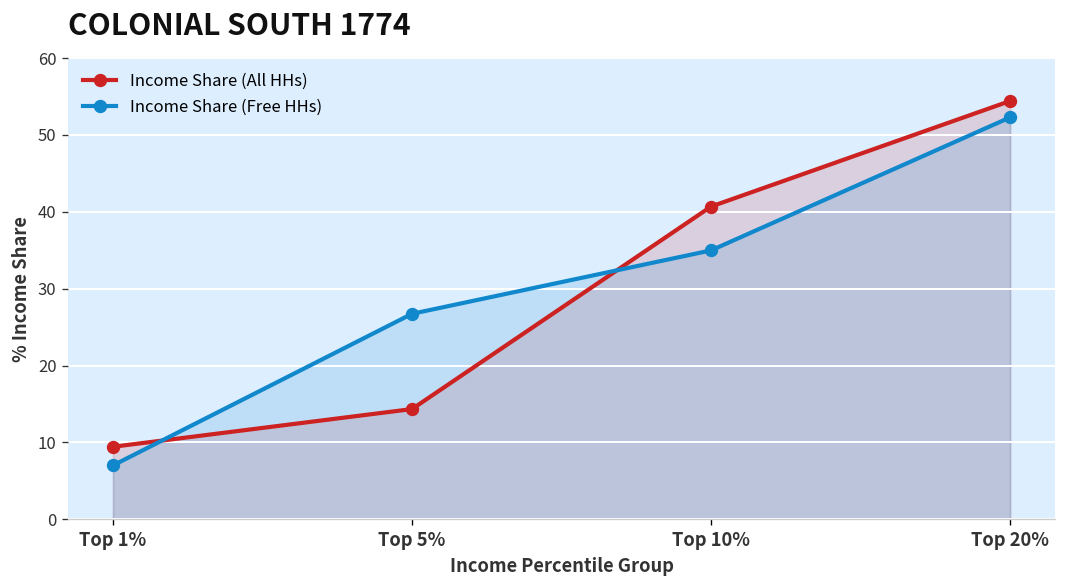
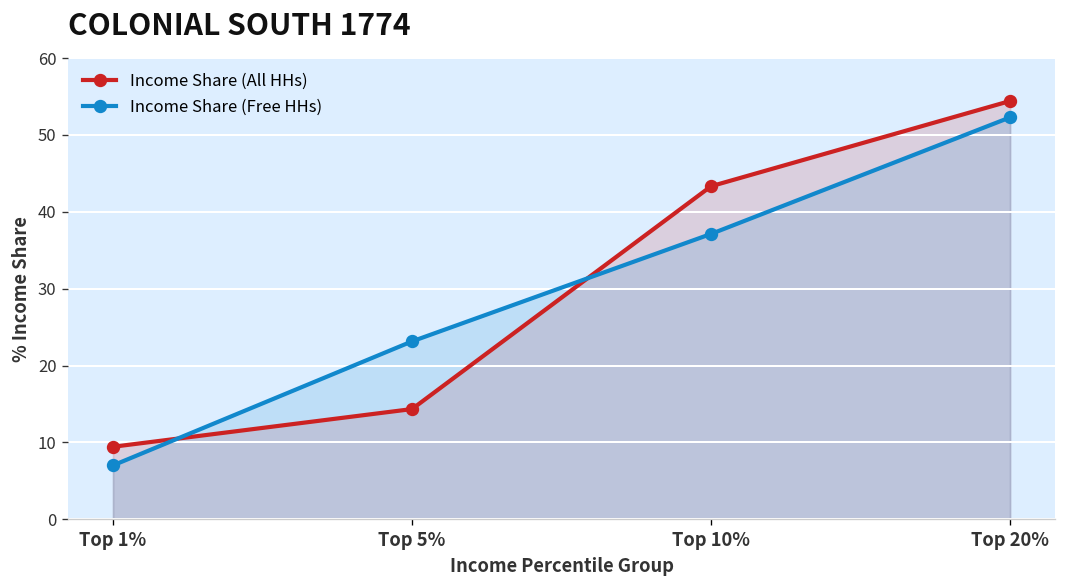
Income Share (Free HHs), Top 5%: 27 -> 23
Income Share (All HHs), Top 10%: 41 -> 43
Income Share (Free HHs), Top 10%: 35 -> 37
